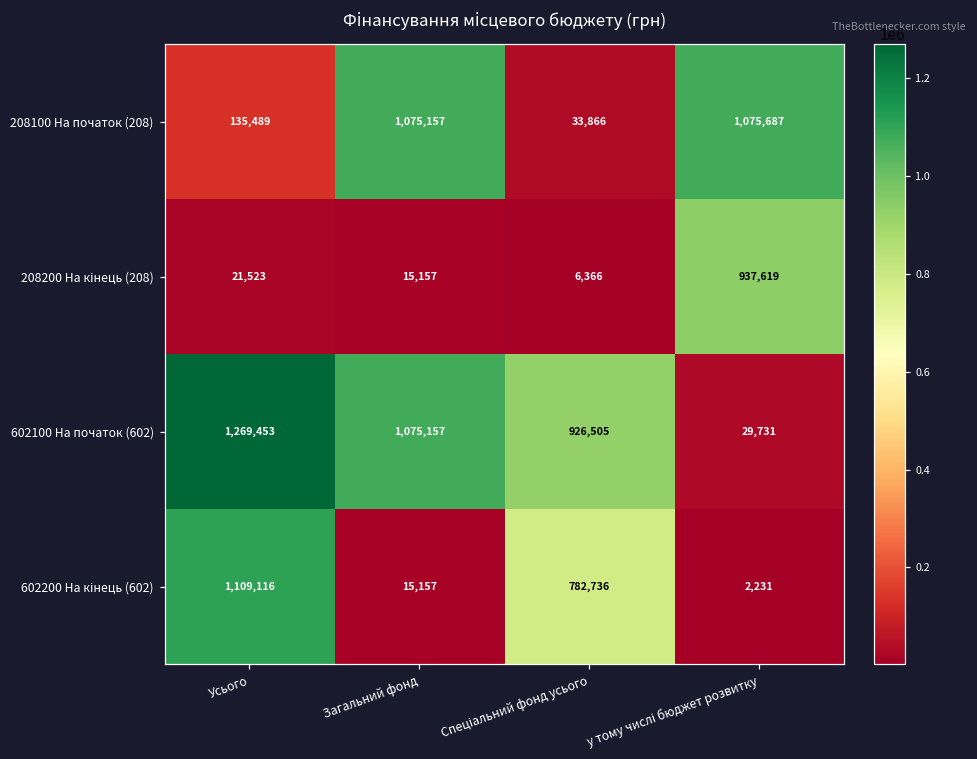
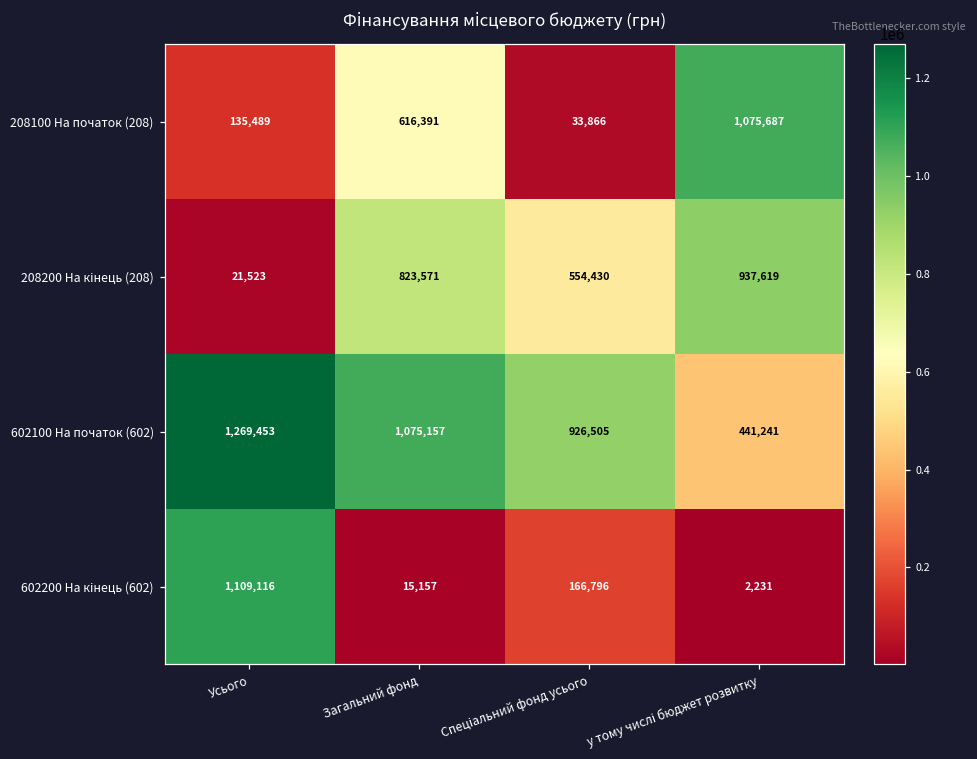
208100 На початок (208), Загальний фонд: 1,075,157 -> 616,391
208200 На кінець (208), Загальний фонд: 15,157 -> 823,571
208200 На кінець (208), Спеціальний фонд усього: 6,366 -> 554,430
602100 На початок (602), у тому числі бюджет розвитку: 29,731 -> 441,241
602200 На кінець (602), Спеціальний фонд усього: 782,736 -> 166,796
